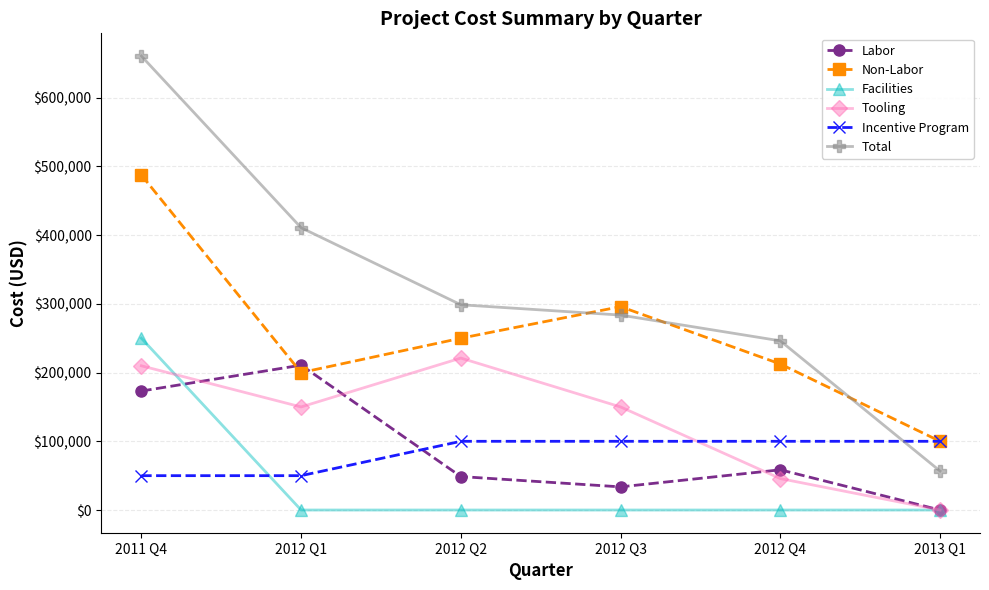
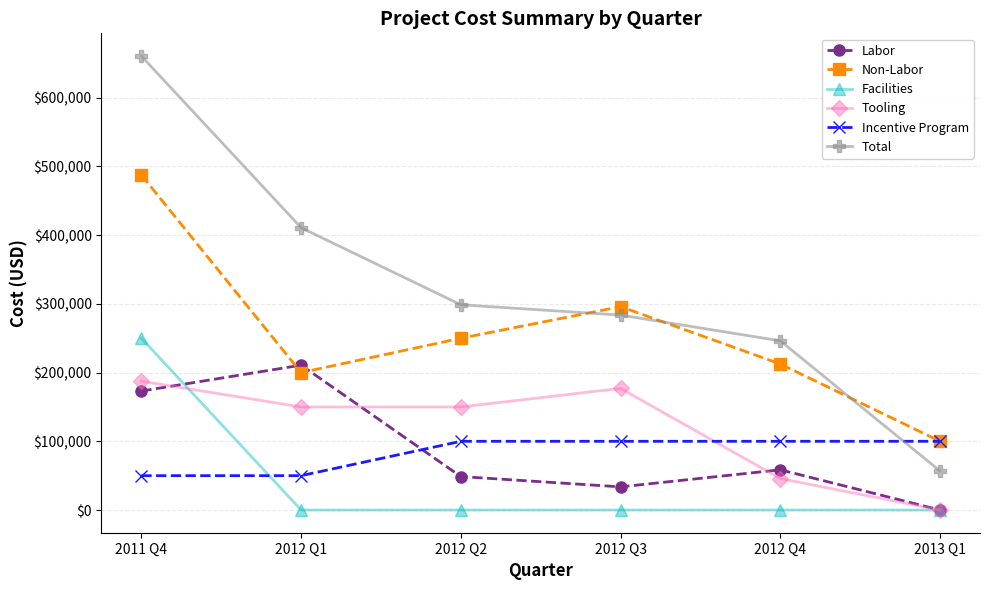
Tooling, 2011 Q4: $210,000 -> $190,000
Tooling, 2012 Q2: $220,000 -> $150,000
Tooling, 2012 Q3: $150,000 -> $180,000
